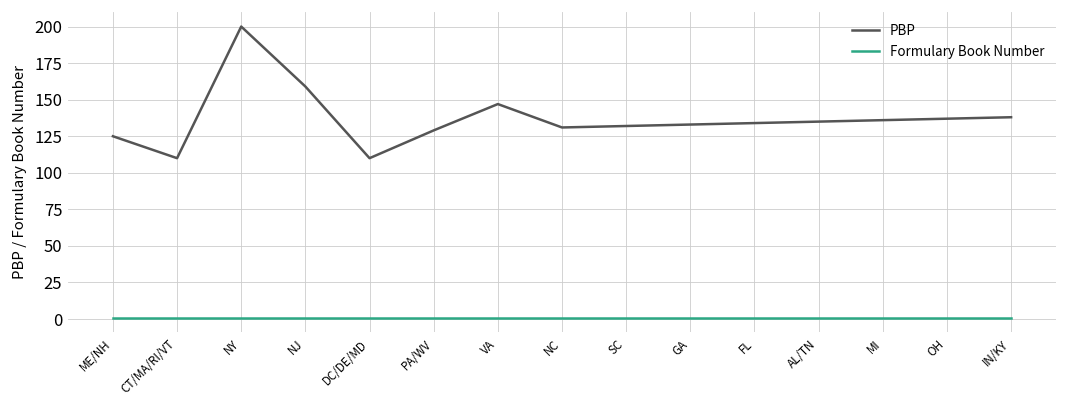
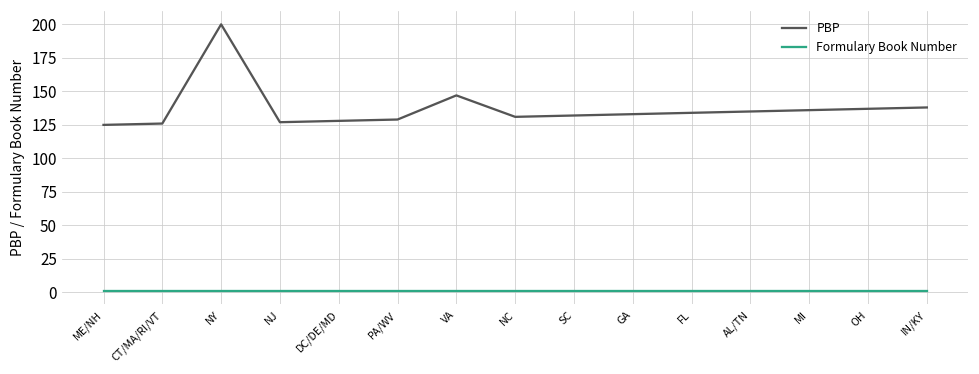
PBP, CT/MA/RI/VT: 110 -> 126
PBP, NJ: 159 -> 127
PBP, DC/DE/MD: 110 -> 128
